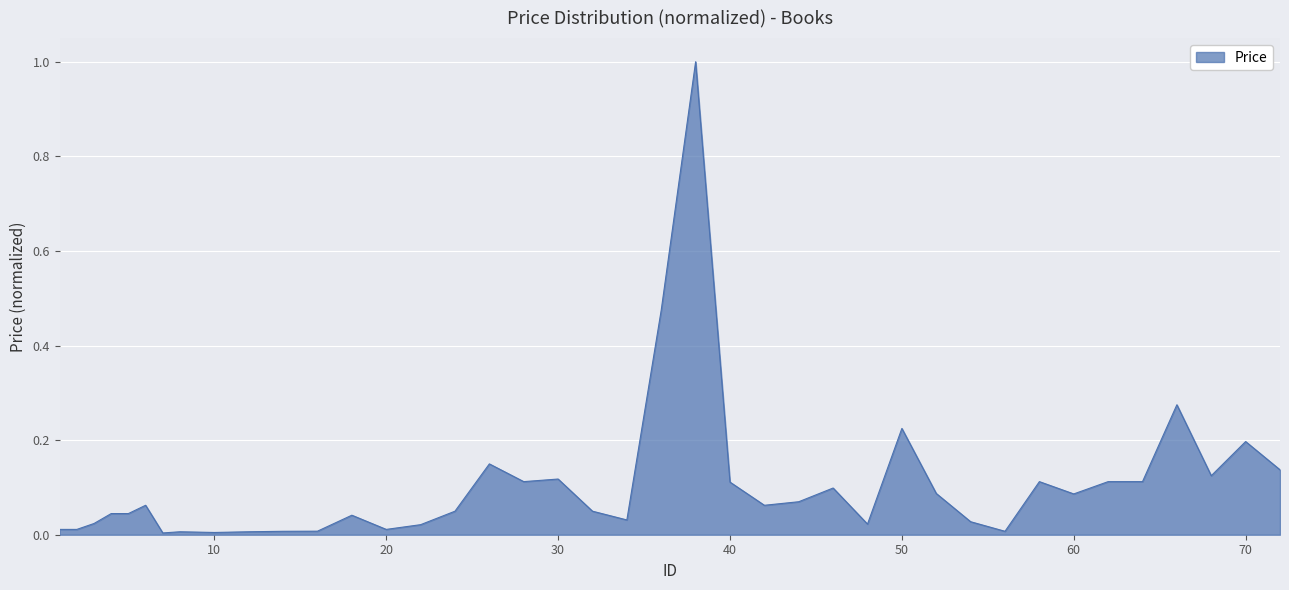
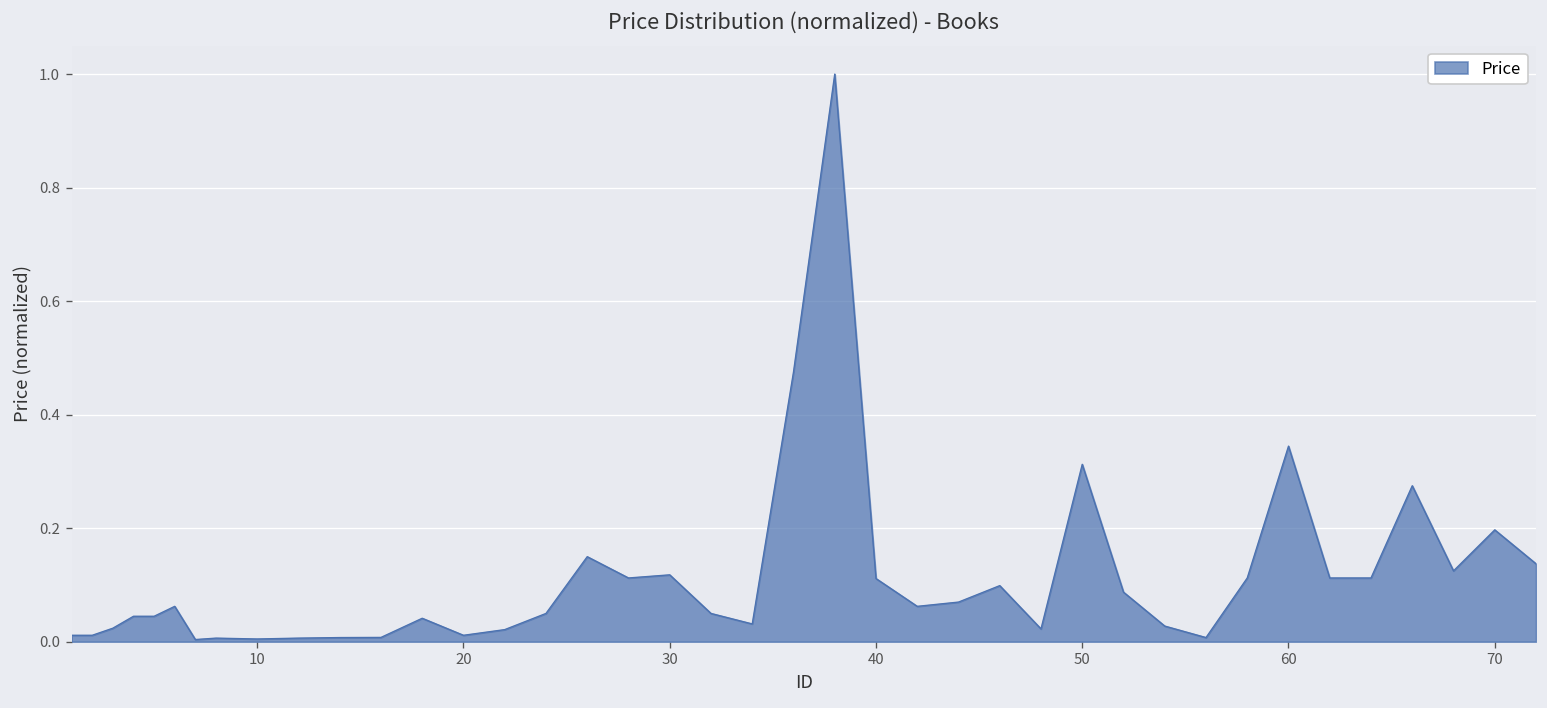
50: 0.22 -> 0.31
60: 0.09 -> 0.34
